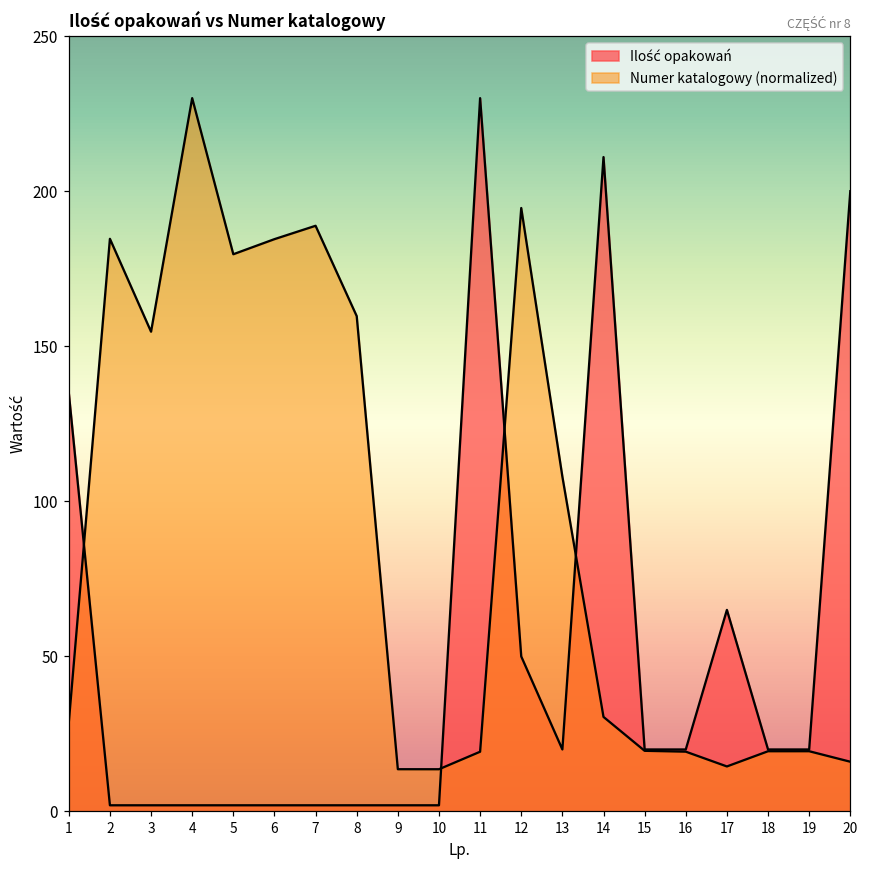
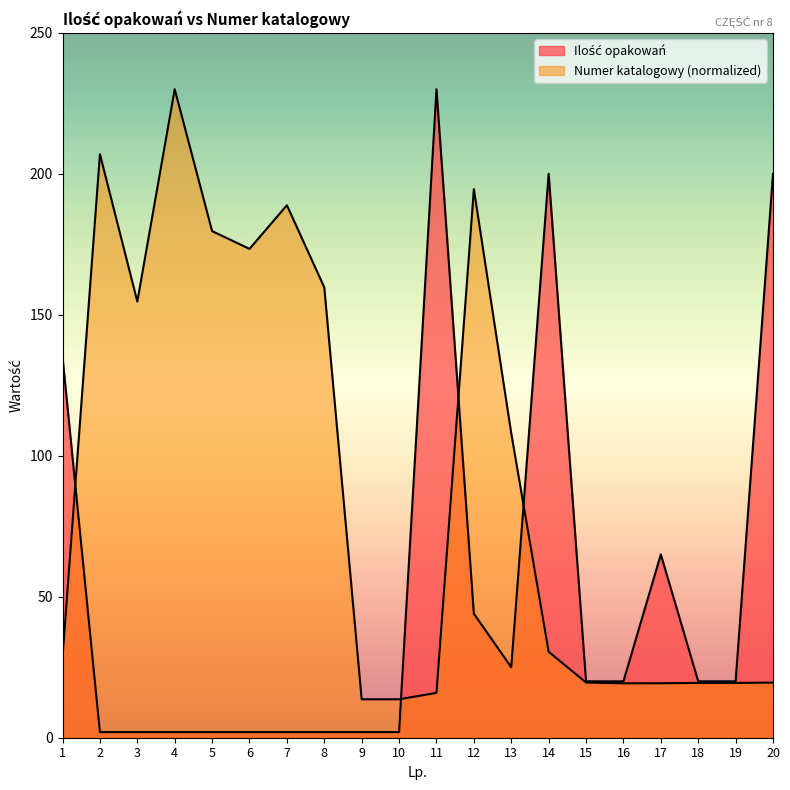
Numer katalogowy (normalized), 2: 185 -> 207
Numer katalogowy (normalized), 6: 185 -> 173
Numer katalogowy (normalized), 11: 19 -> 16
Ilość opakowań, 12: 50 -> 44
Ilość opakowań, 13: 20 -> 25
Ilość opakowań, 14: 211 -> 200
Numer katalogowy (normalized), 17: 15 -> 19
Numer katalogowy (normalized), 20: 16 -> 20
